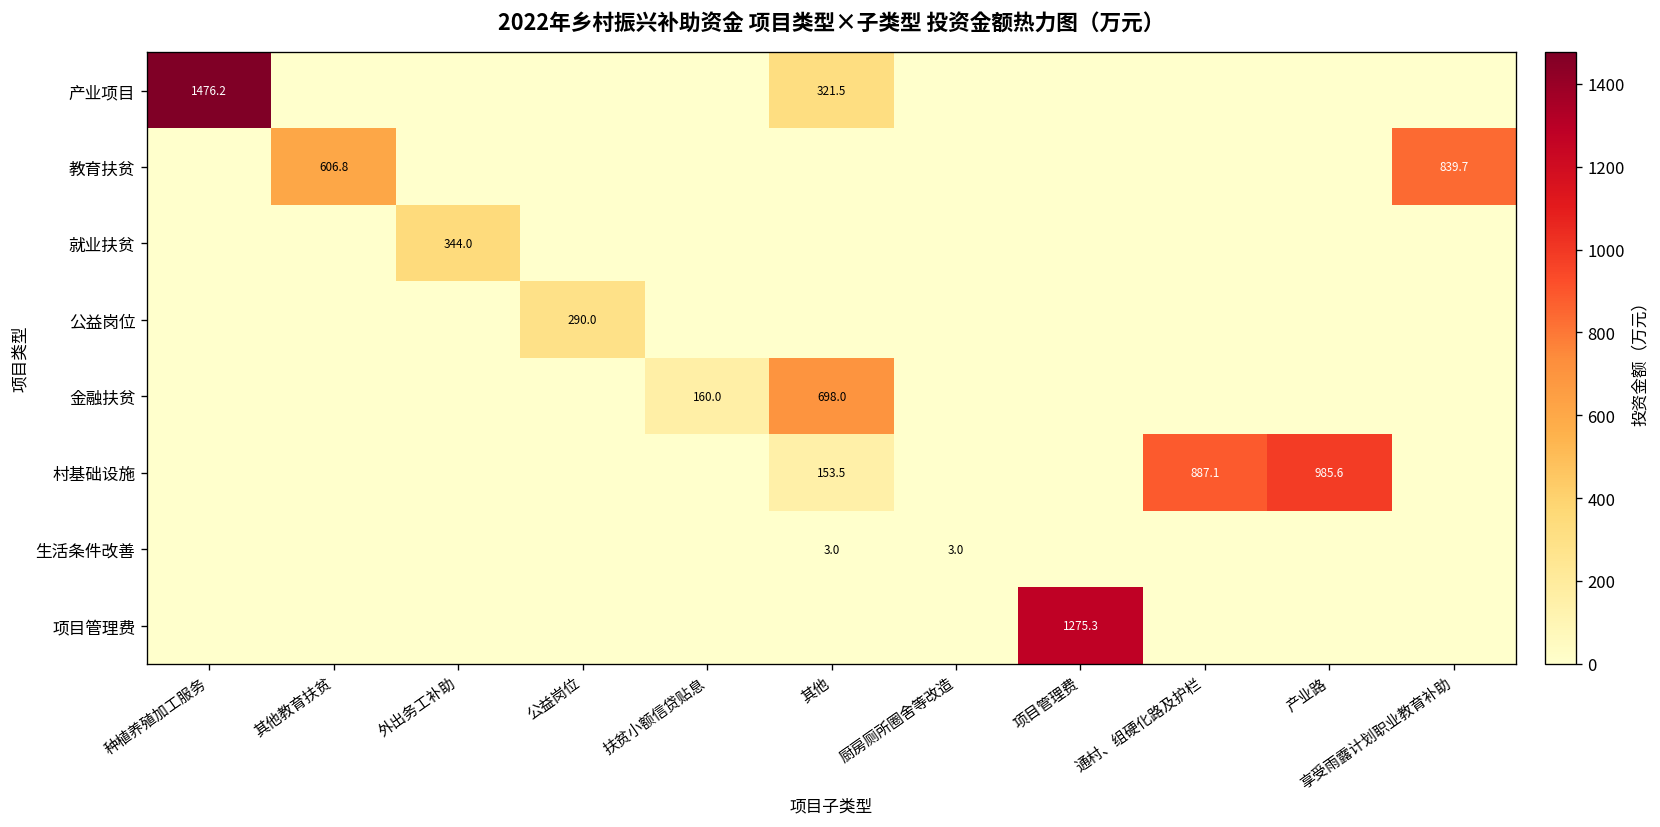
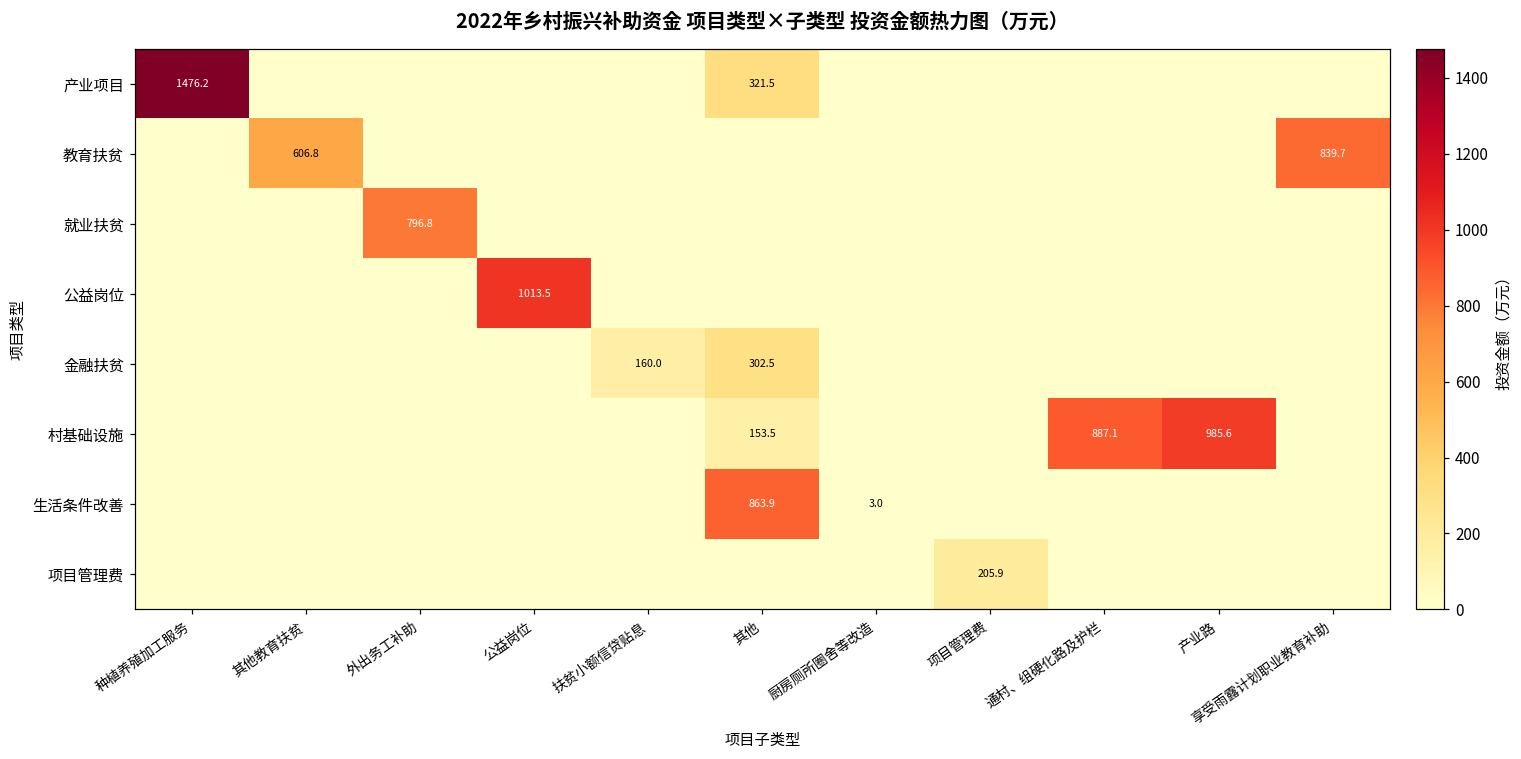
就业扶贫, 外出务工补助: 344.0 -> 796.8
公益岗位, 公益岗位: 290.0 -> 1013.5
金融扶贫, 其他: 698.0 -> 302.5
生活条件改善, 其他: 3.0 -> 863.9
项目管理费, 项目管理费: 1275.3 -> 205.9
